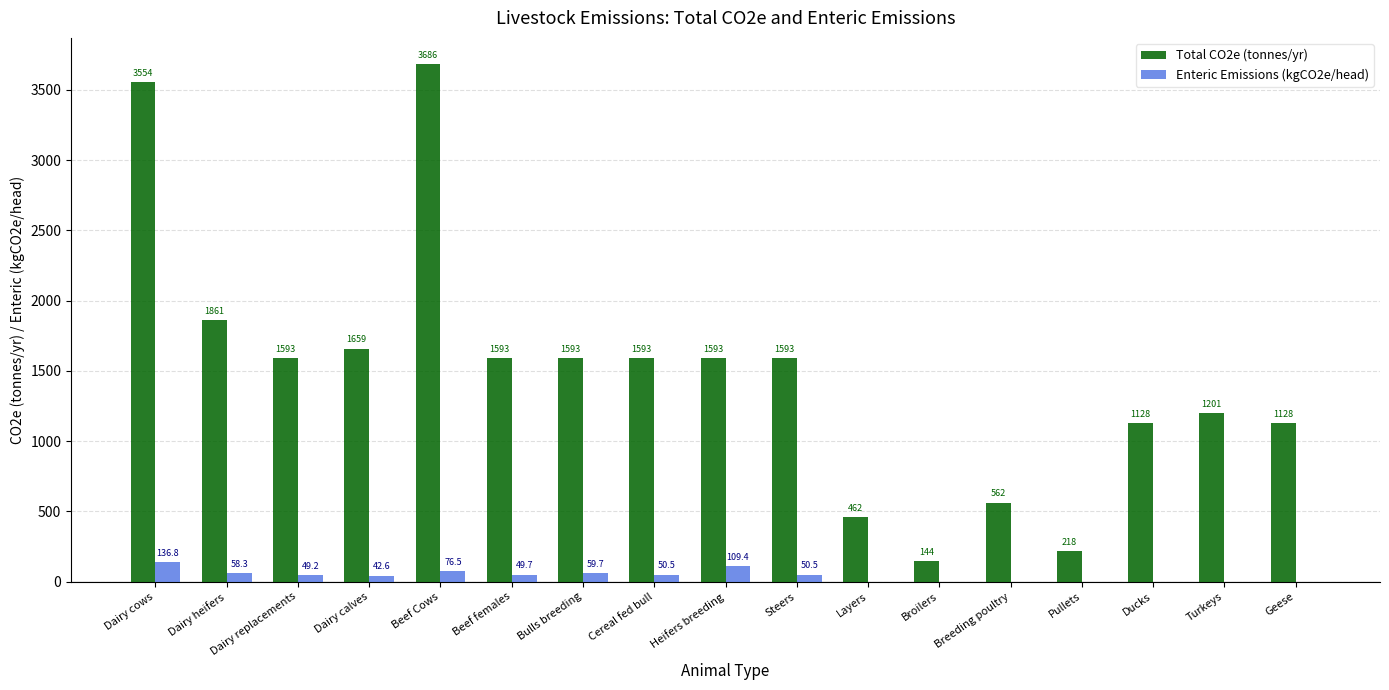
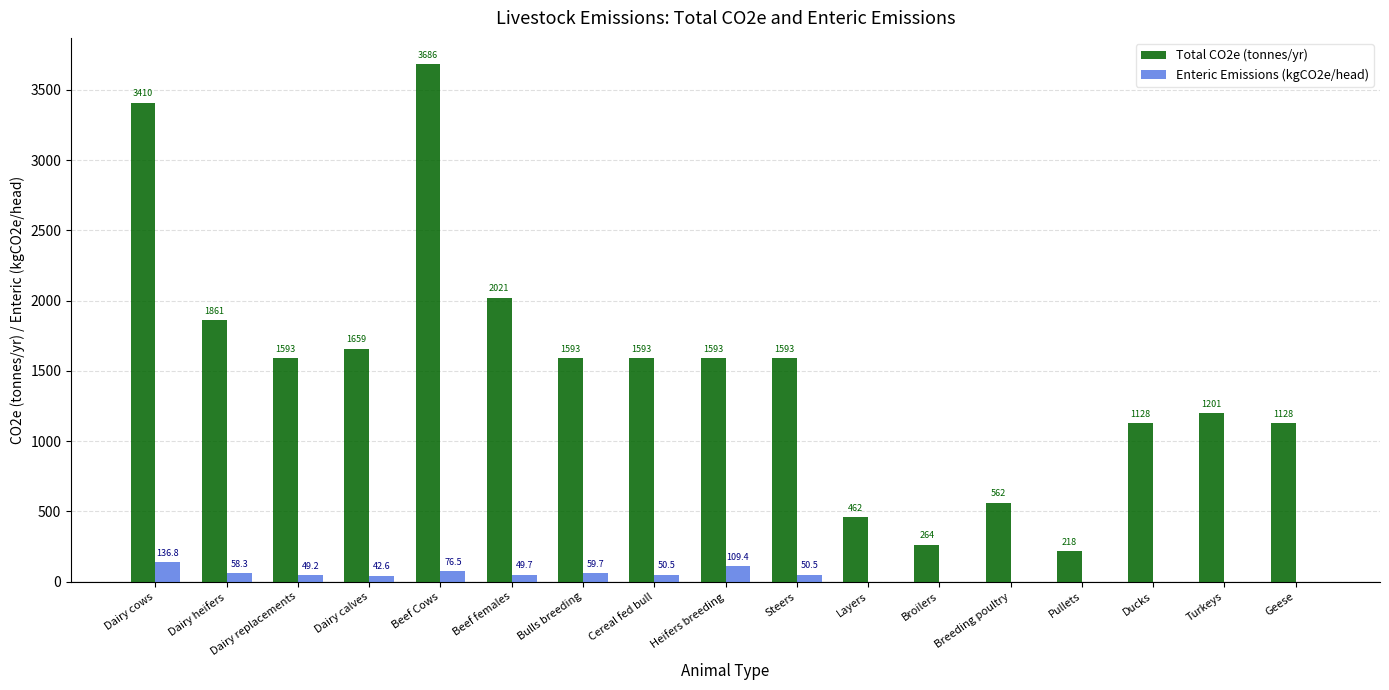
Total CO2e (tonnes/yr), Dairy cows: 3554 -> 3410
Total CO2e (tonnes/yr), Beef females: 1593 -> 2021
Total CO2e (tonnes/yr), Broilers: 144 -> 264
